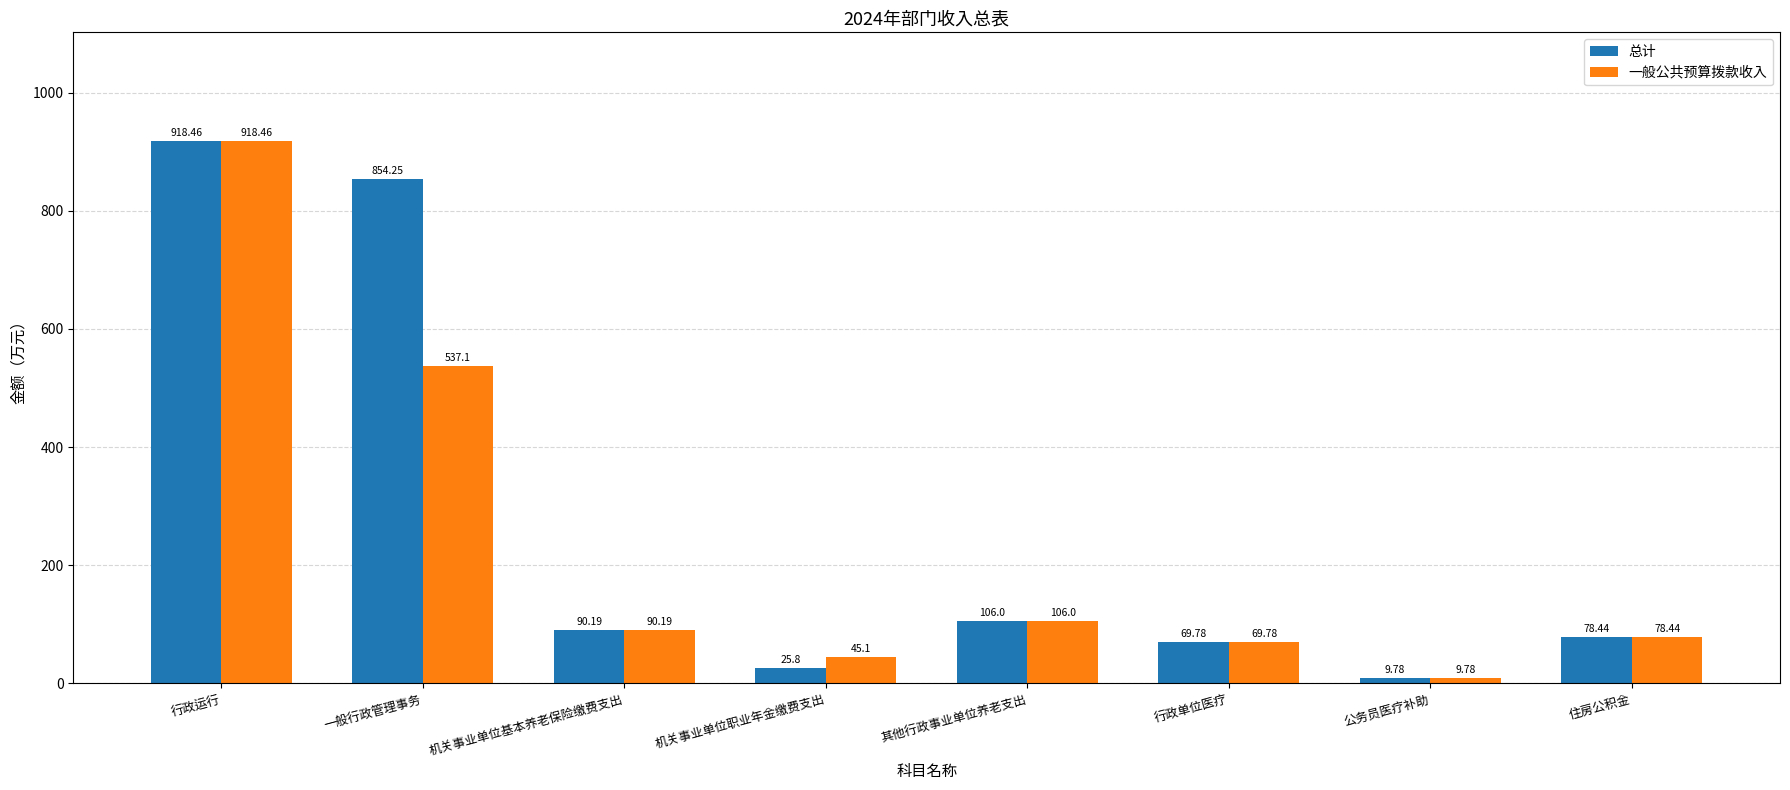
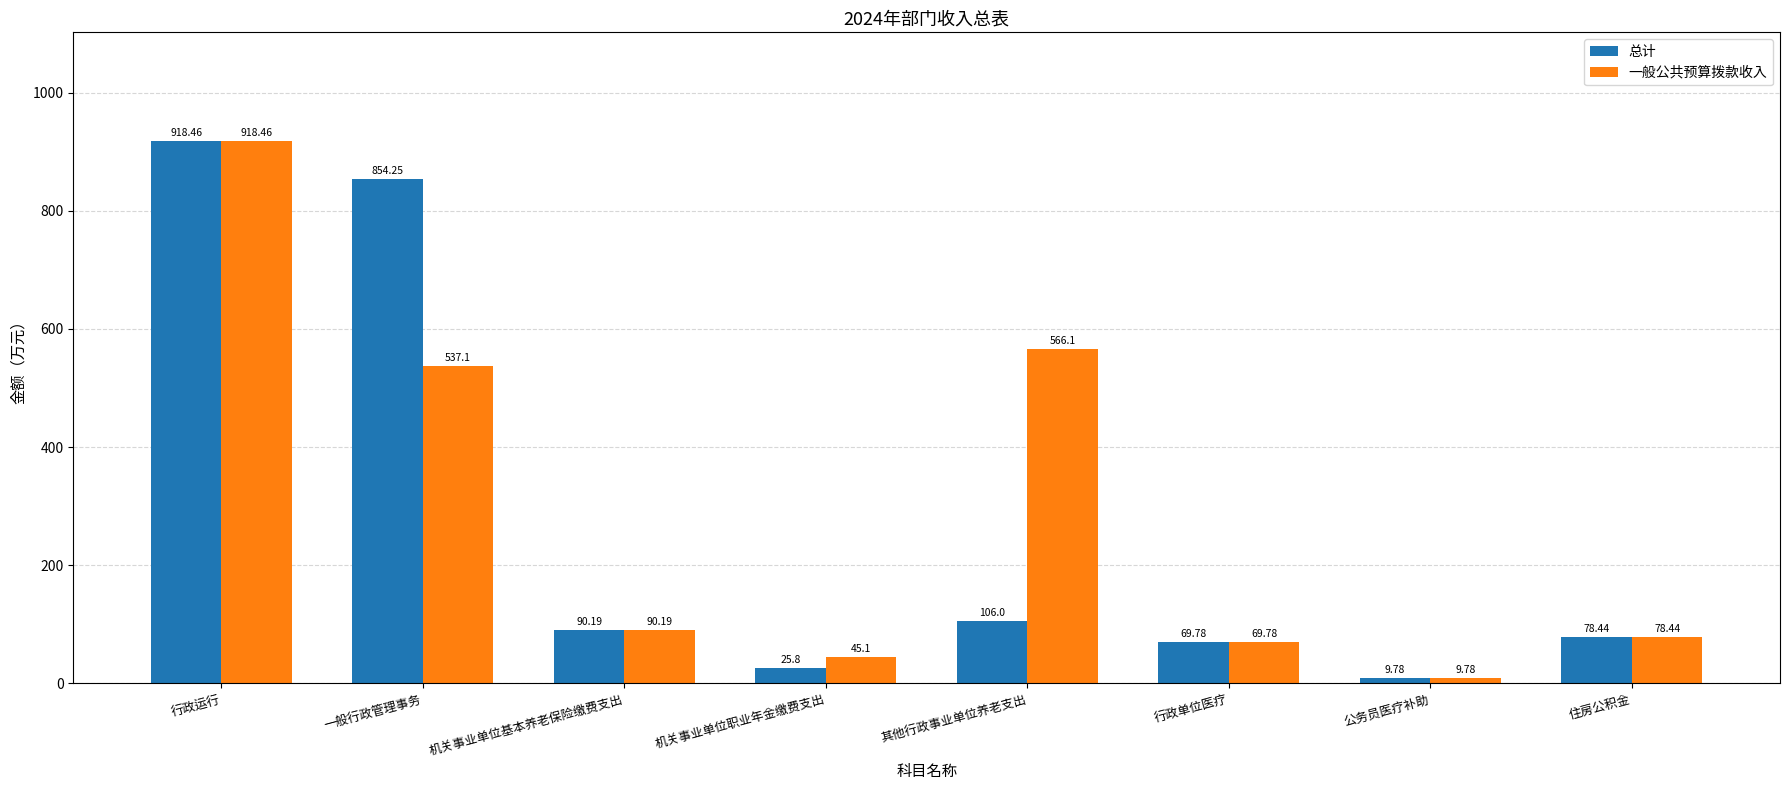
一般公共预算拨款收入, 其他行政事业单位养老支出: 106.0 -> 566.1
